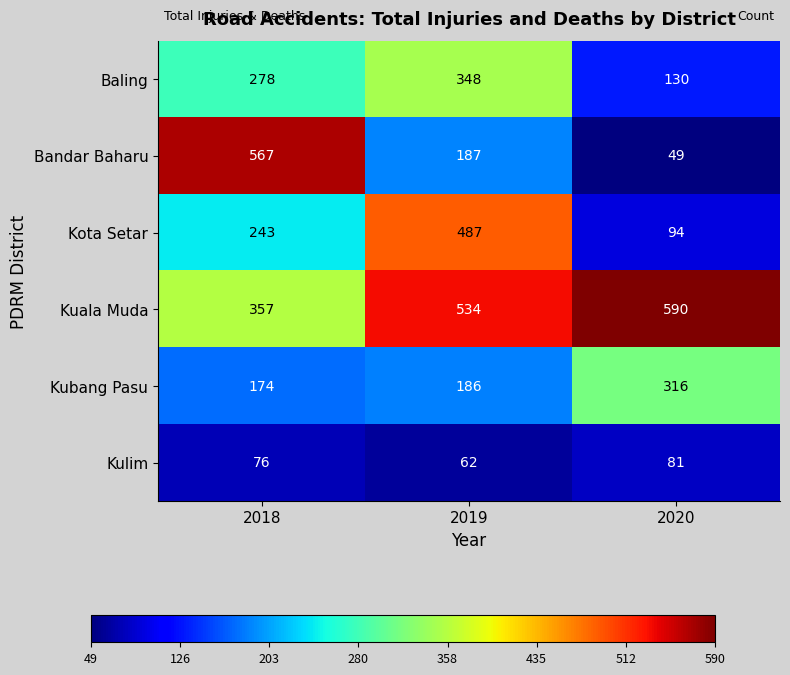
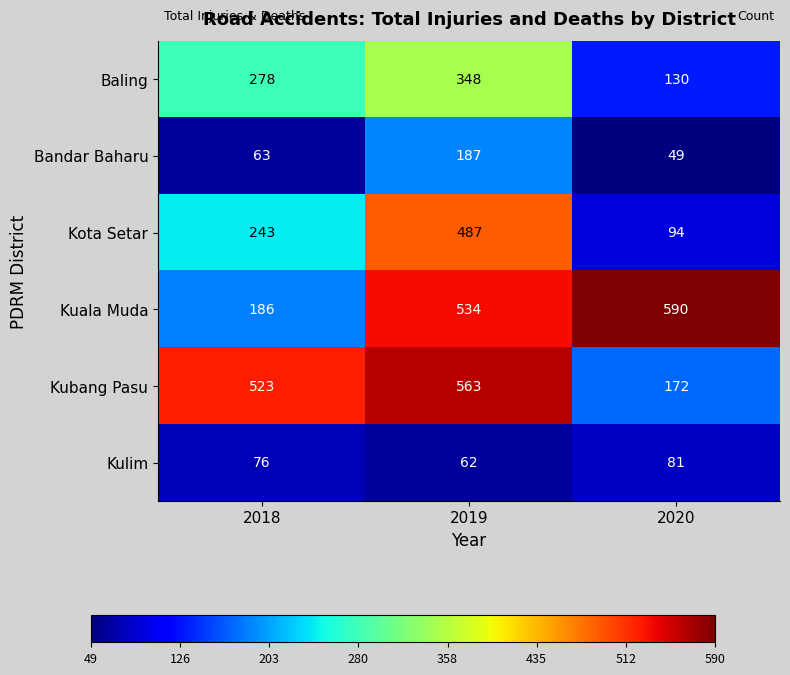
Bandar Baharu, 2018: 567 -> 63
Kuala Muda, 2018: 357 -> 186
Kubang Pasu, 2018: 174 -> 523
Kubang Pasu, 2019: 186 -> 563
Kubang Pasu, 2020: 316 -> 172
